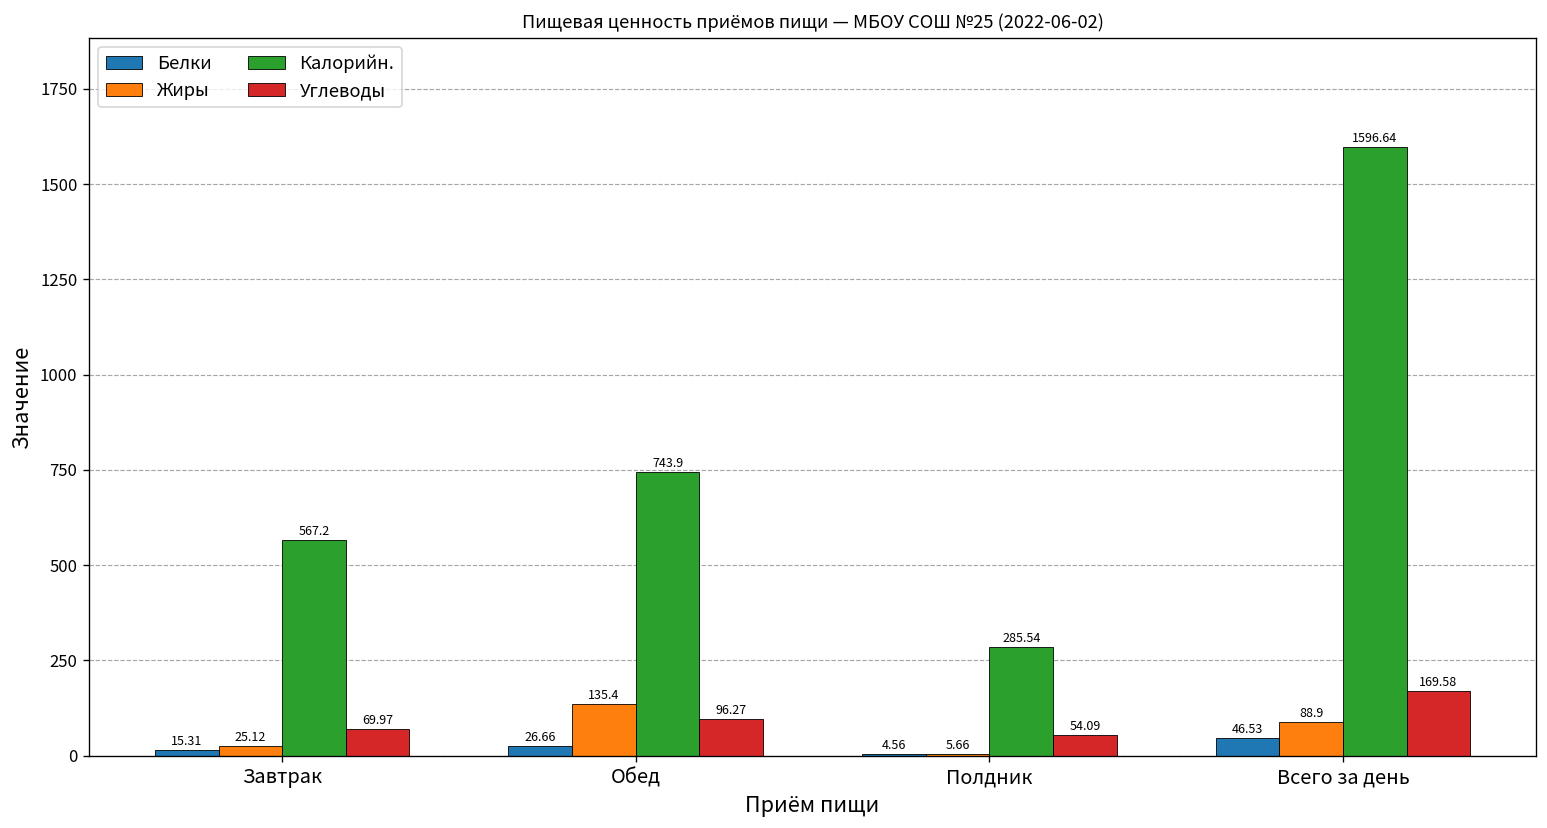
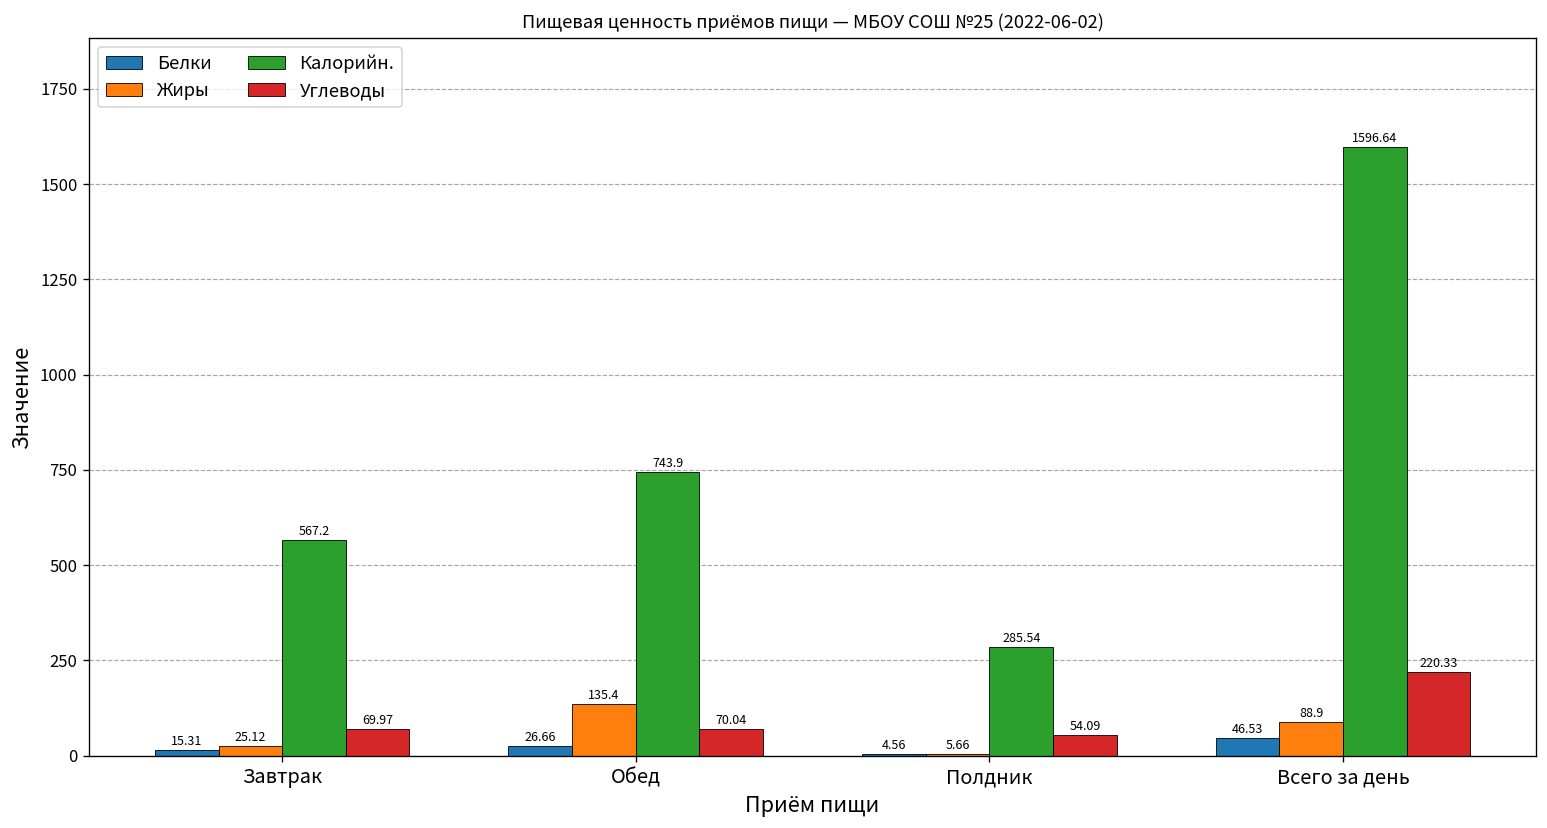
Углеводы, Обед: 96.27 -> 70.04
Углеводы, Всего за день: 169.58 -> 220.33
